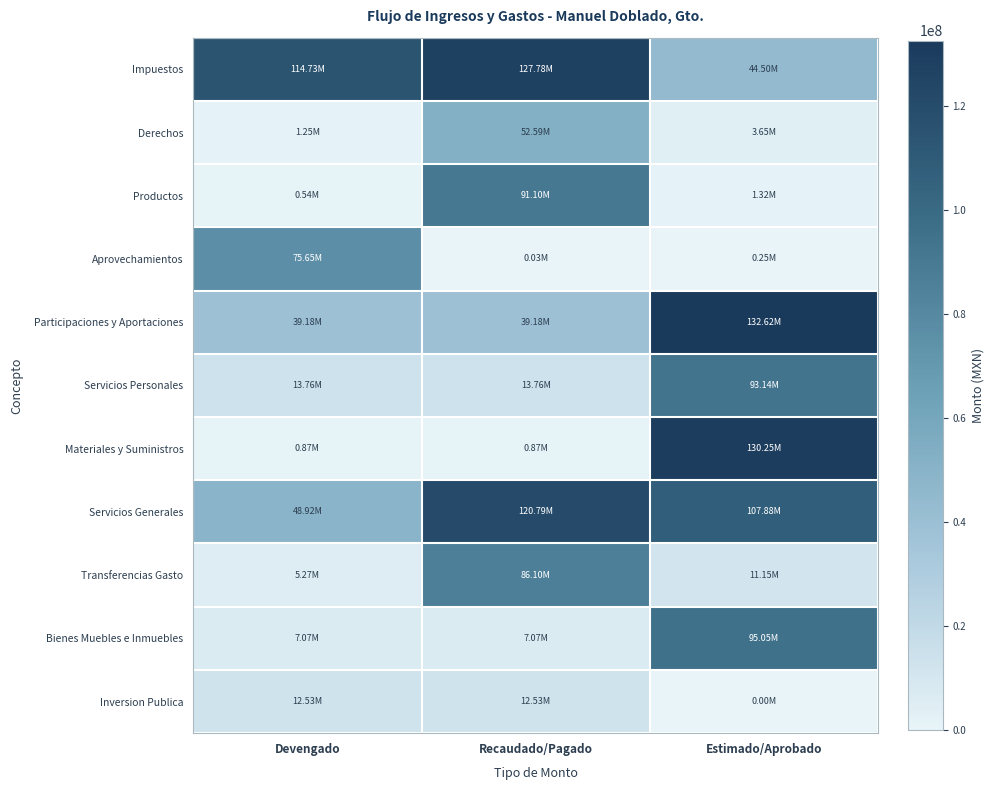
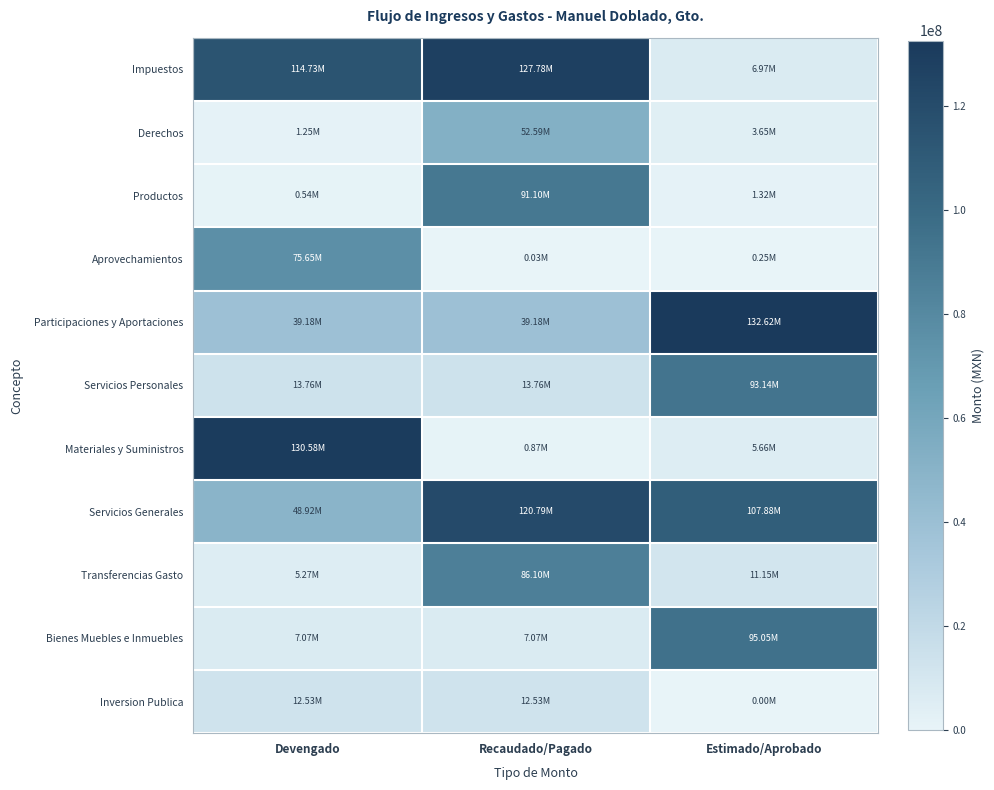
Impuestos, Estimado/Aprobado: 44.50M -> 6.97M
Materiales y Suministros, Devengado: 0.87M -> 130.58M
Materiales y Suministros, Estimado/Aprobado: 130.25M -> 5.66M
